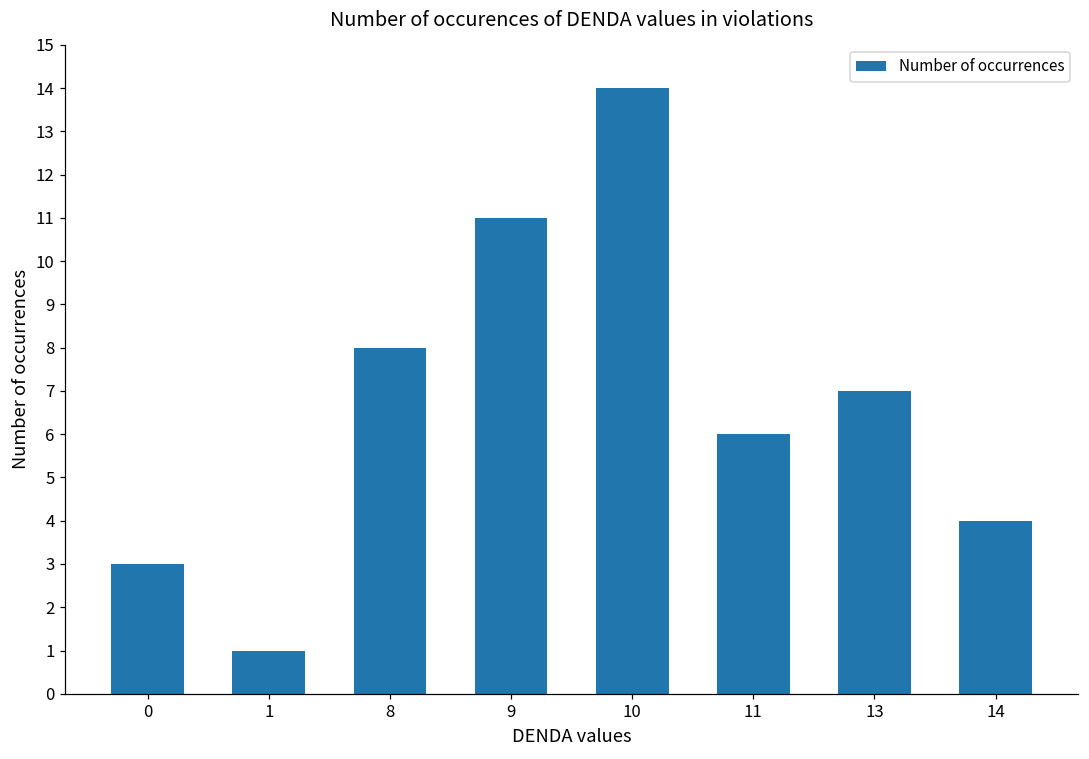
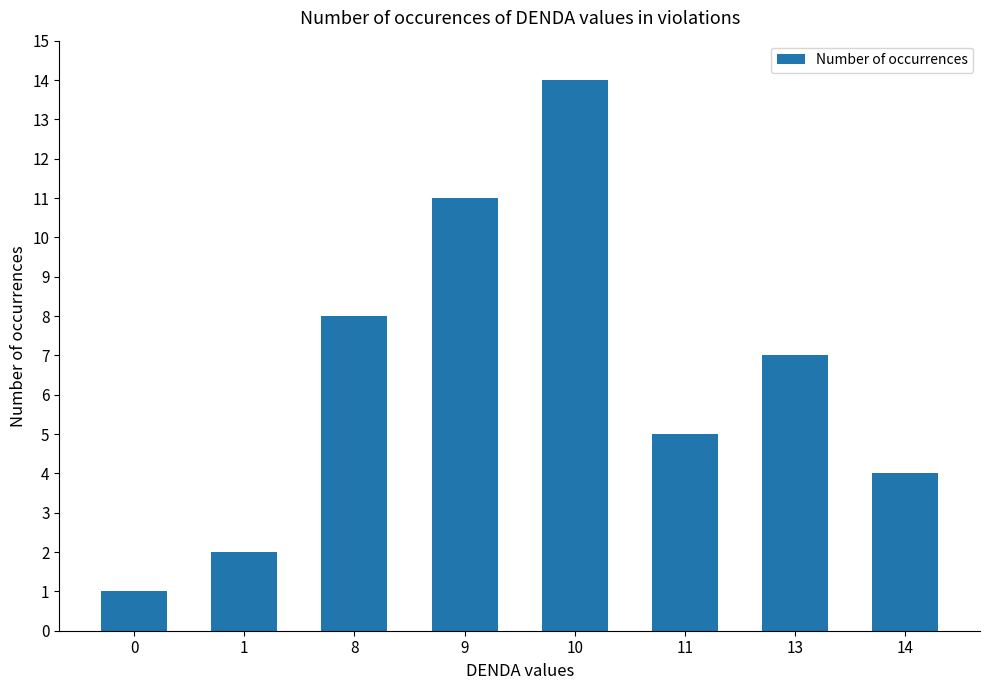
0: 3 -> 1
1: 1 -> 2
11: 6 -> 5
